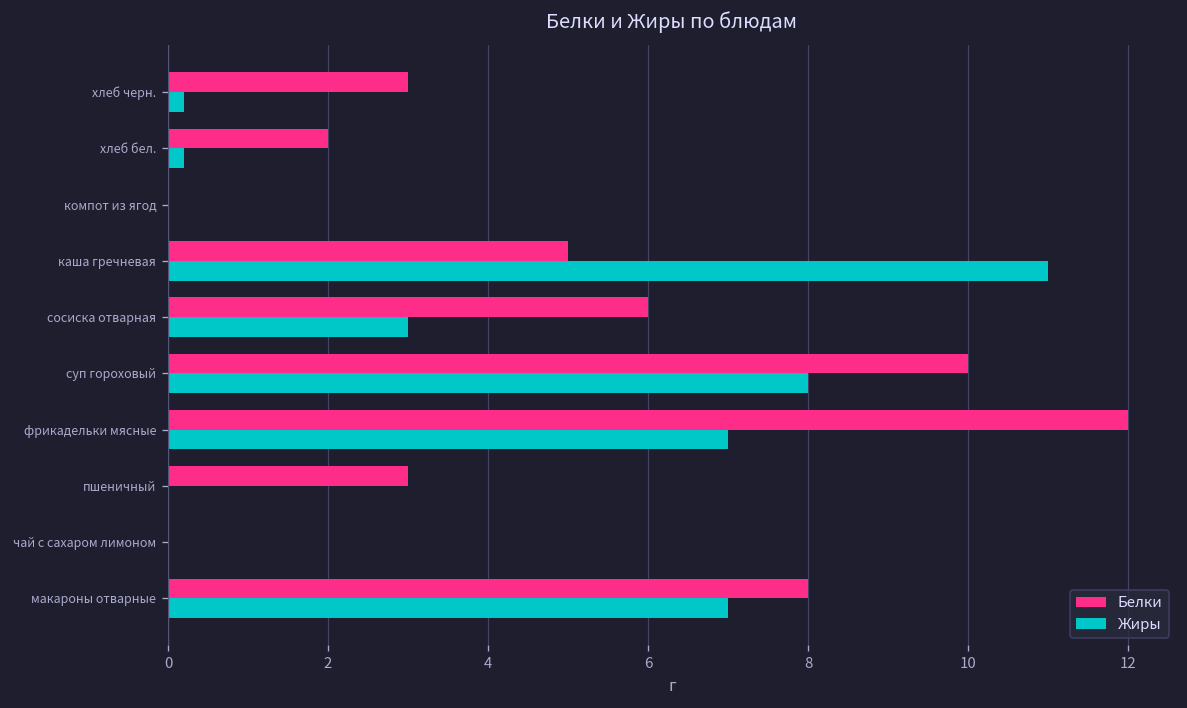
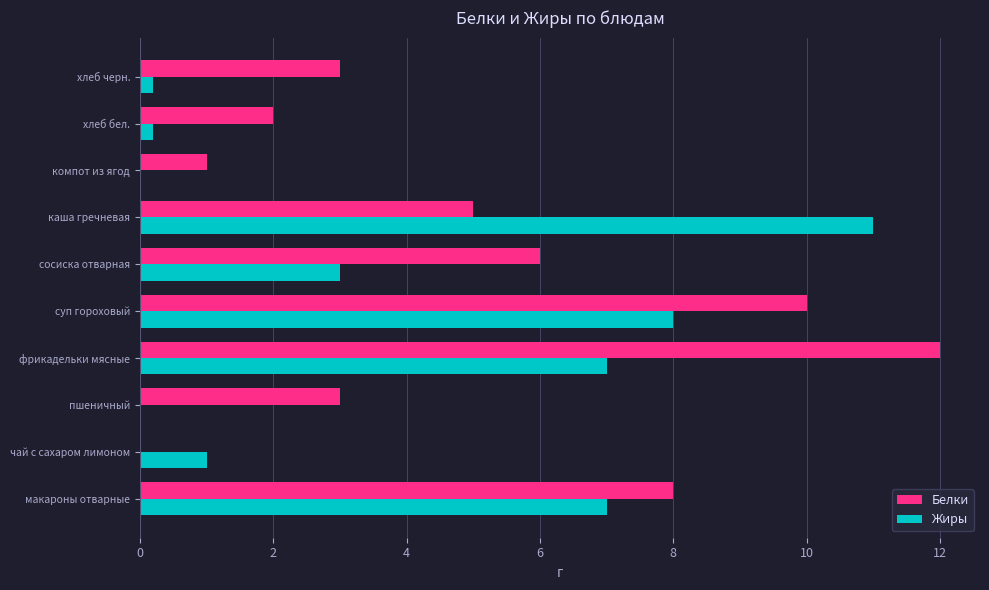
Белки, компот из ягод: 0 -> 1
Жиры, чай с сахаром лимоном: 0 -> 1
